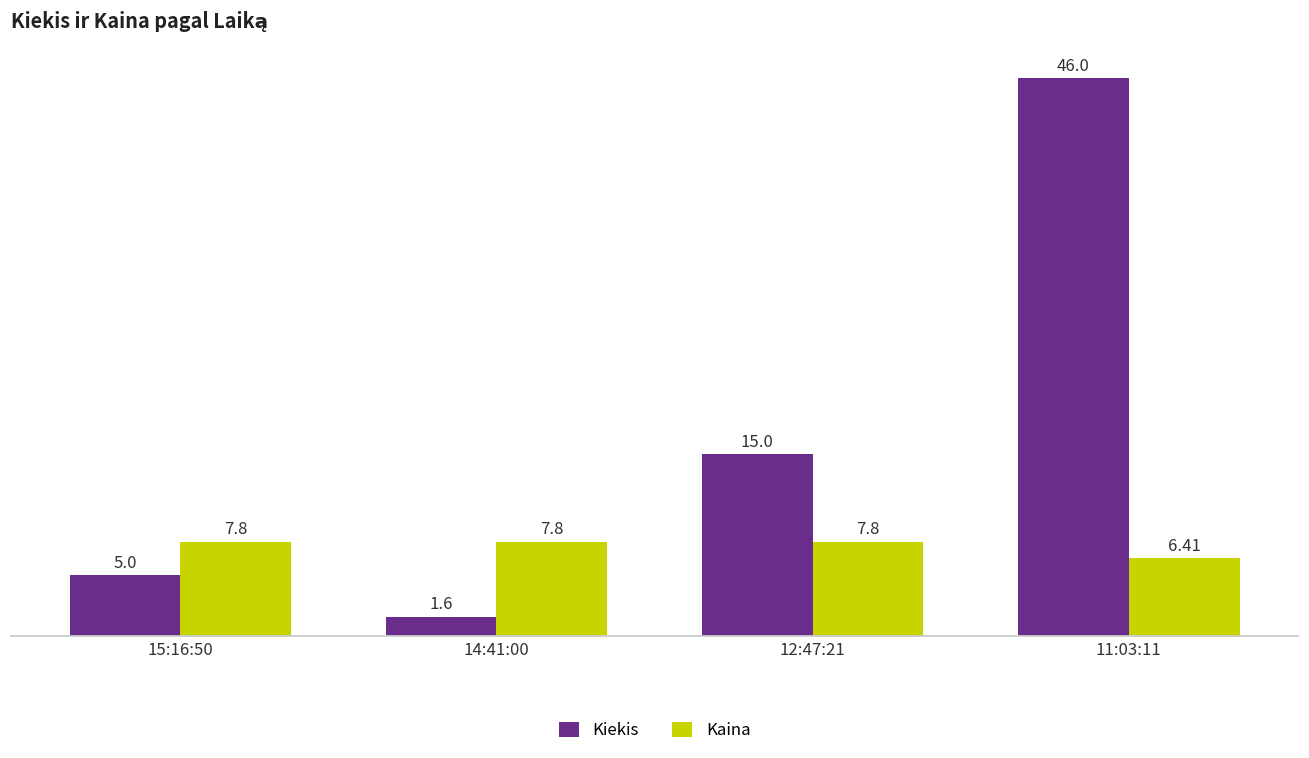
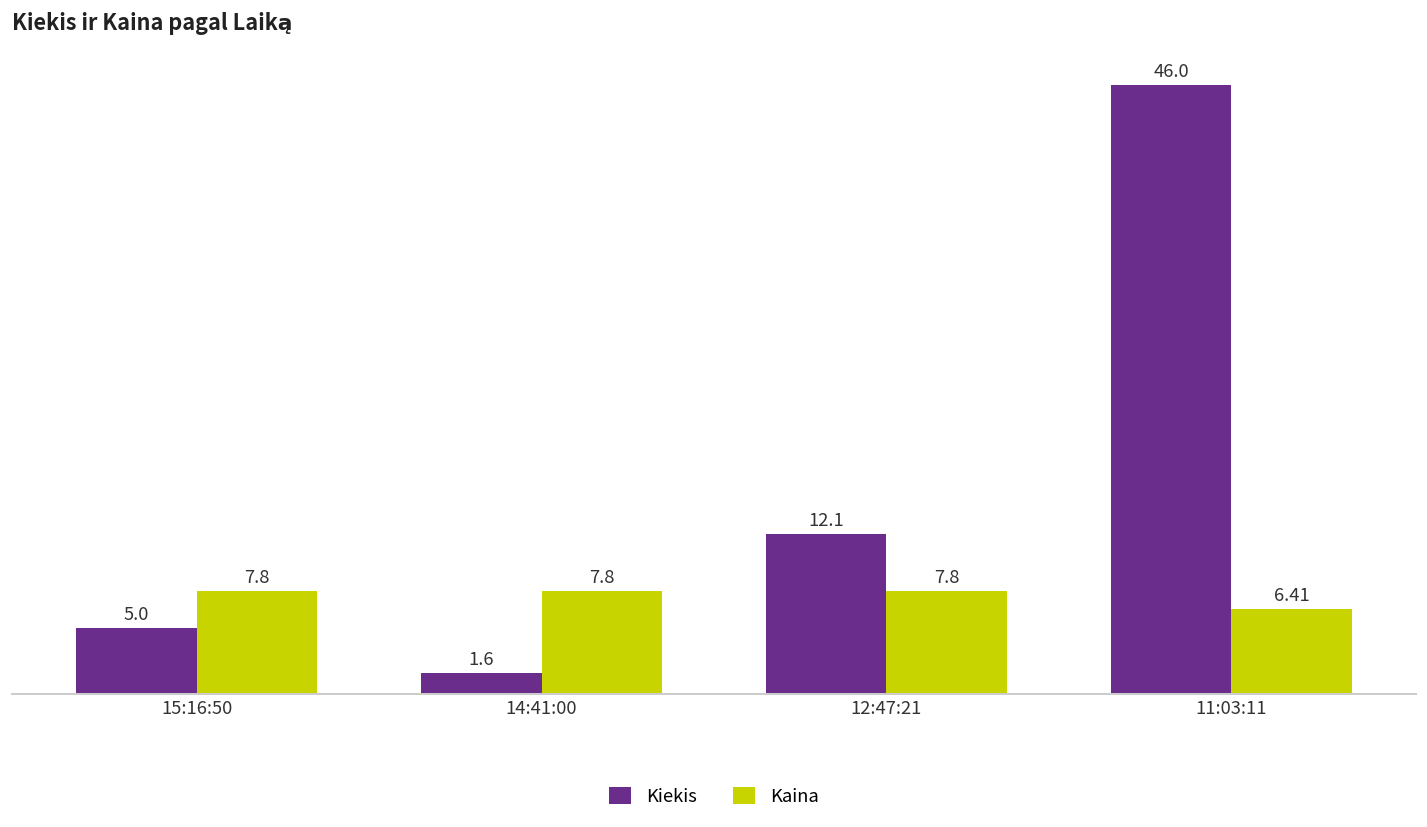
Kiekis, 12:47:21: 15.0 -> 12.1
